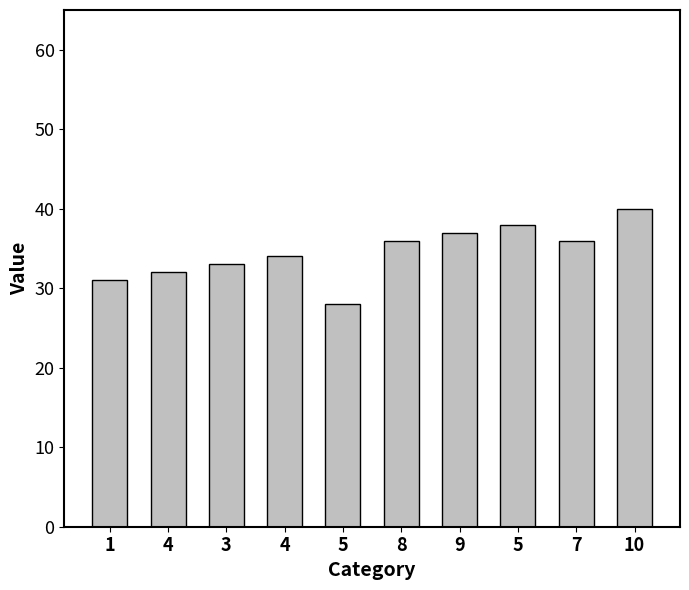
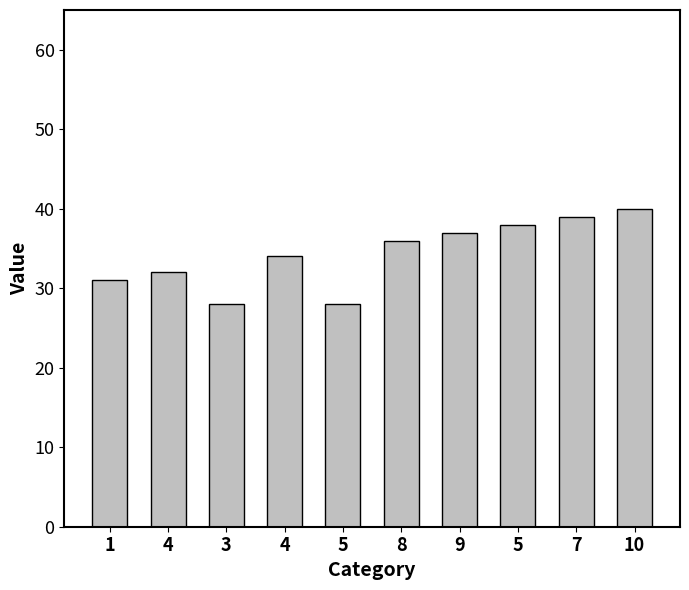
3: 33 -> 28
7: 36 -> 39
